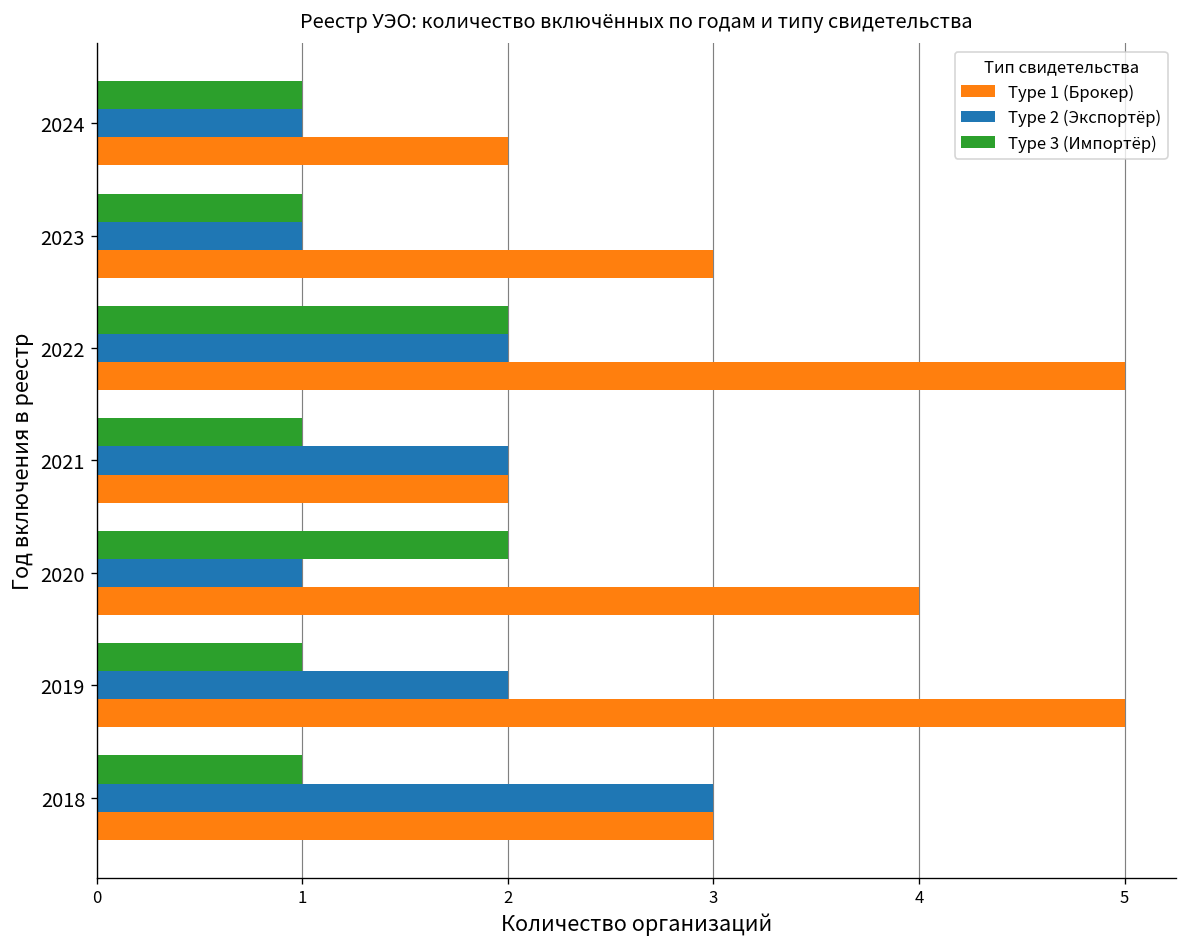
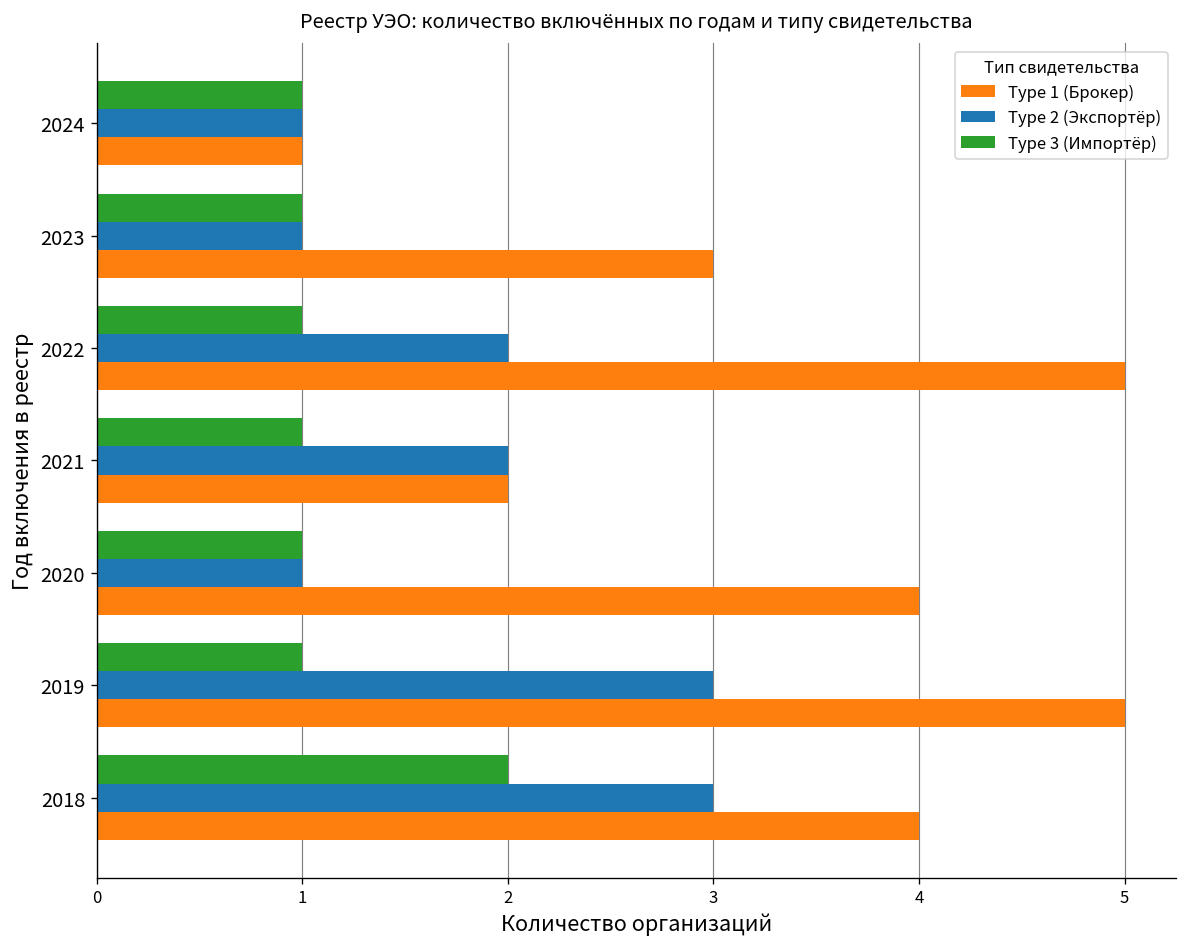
Type 1 (Брокер), 2024: 2 -> 1
Type 3 (Импортёр), 2022: 2 -> 1
Type 3 (Импортёр), 2020: 2 -> 1
Type 2 (Экспортёр), 2019: 2 -> 3
Type 3 (Импортёр), 2018: 1 -> 2
Type 1 (Брокер), 2018: 3 -> 4
